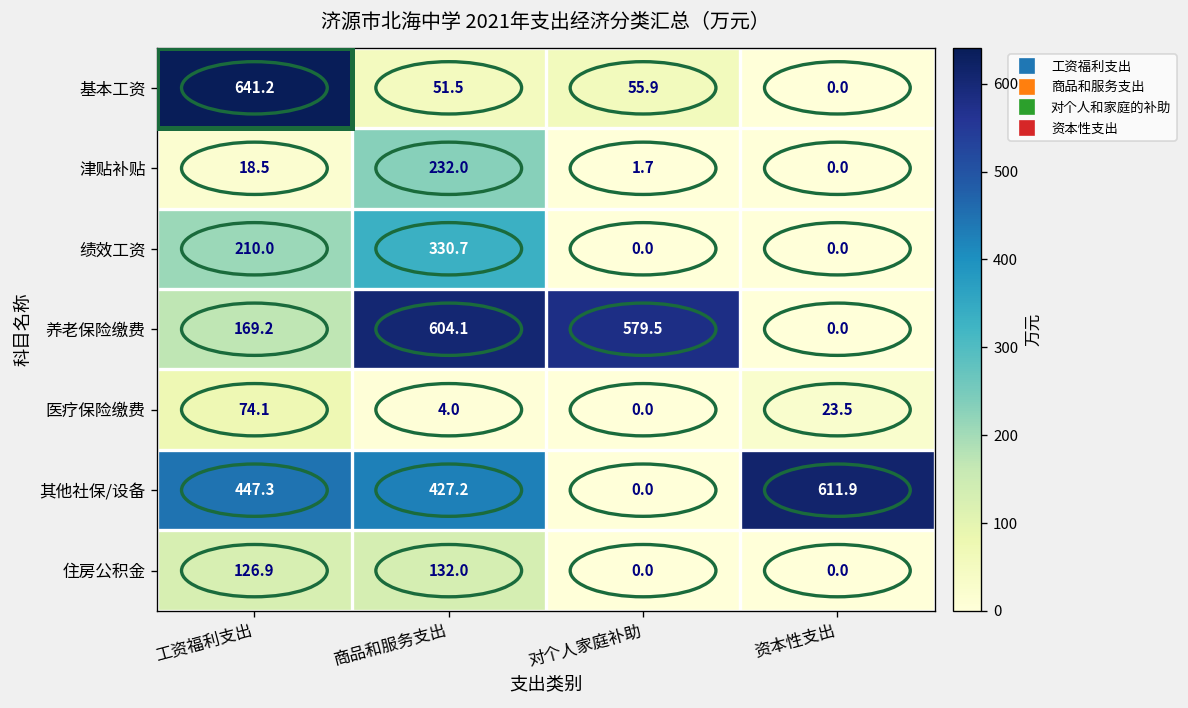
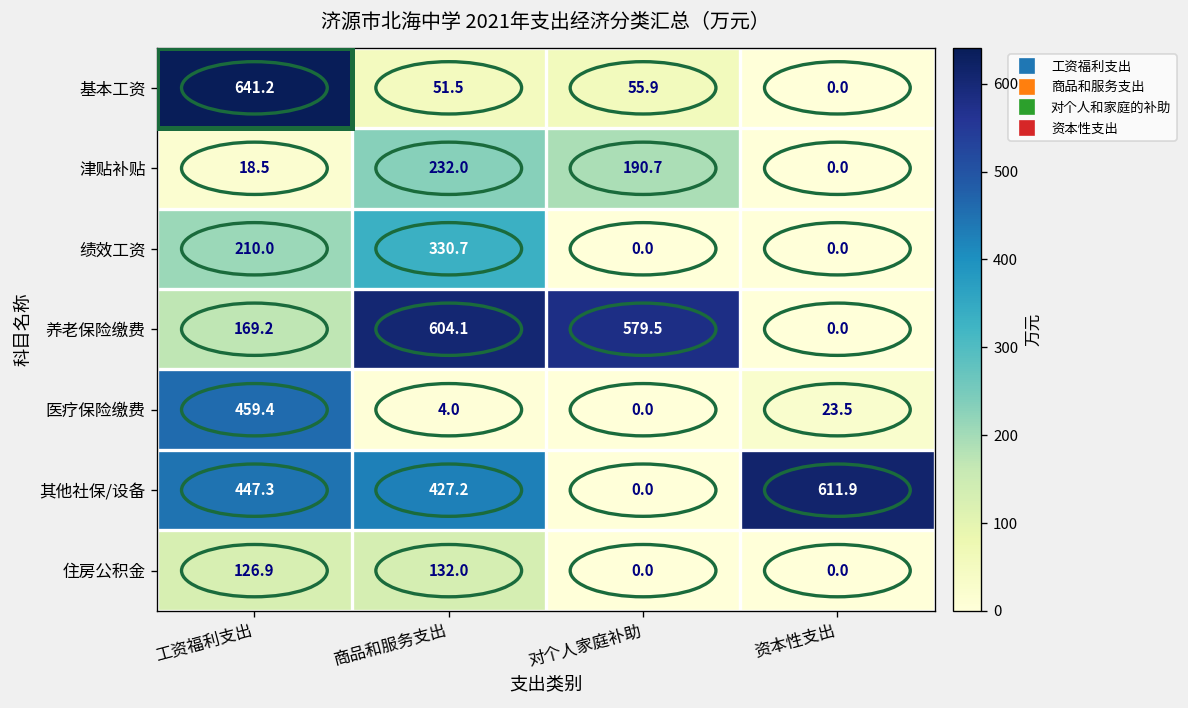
津贴补贴, 对个人家庭补助: 1.7 -> 190.7
医疗保险缴费, 工资福利支出: 74.1 -> 459.4
